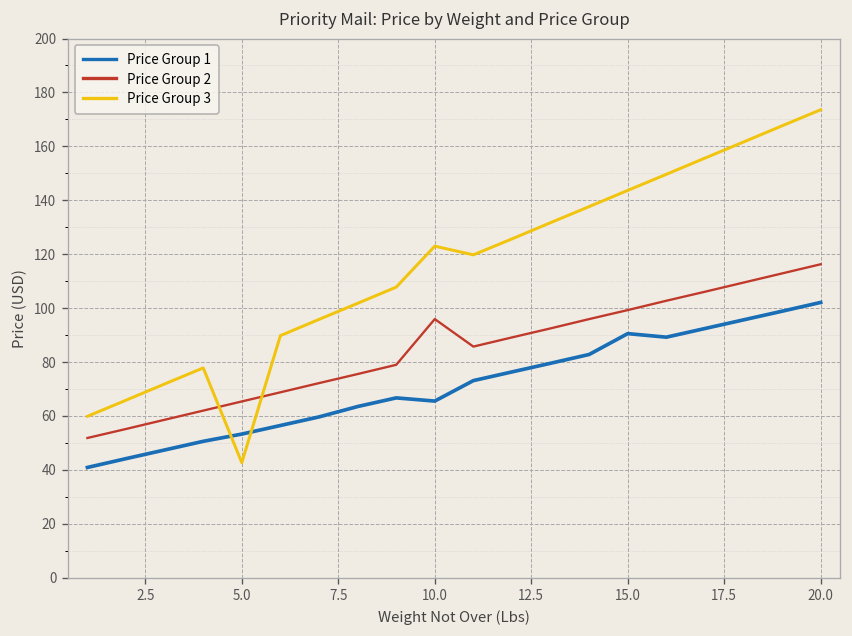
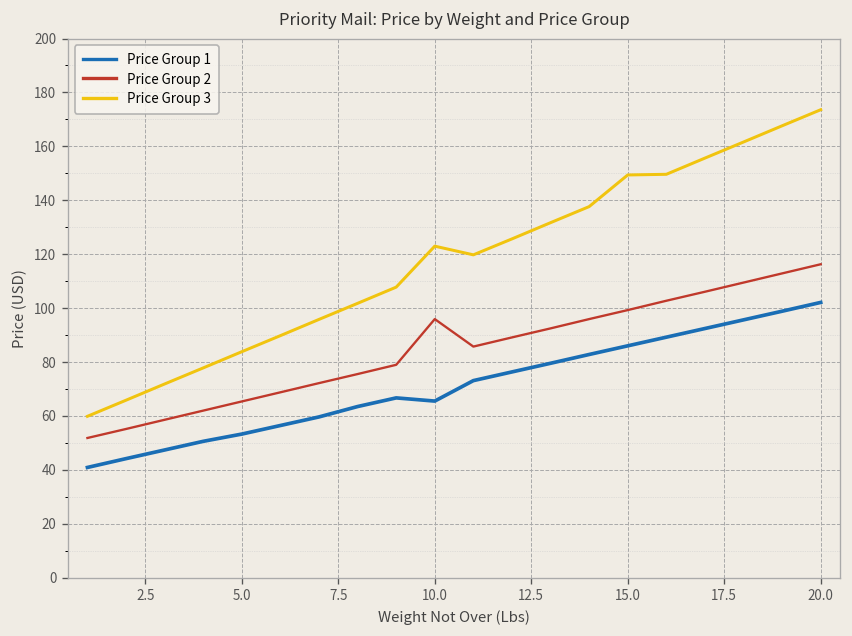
Price Group 3, 5.0: 43 -> 84
Price Group 1, 15.0: 91 -> 86
Price Group 3, 15.0: 144 -> 149
